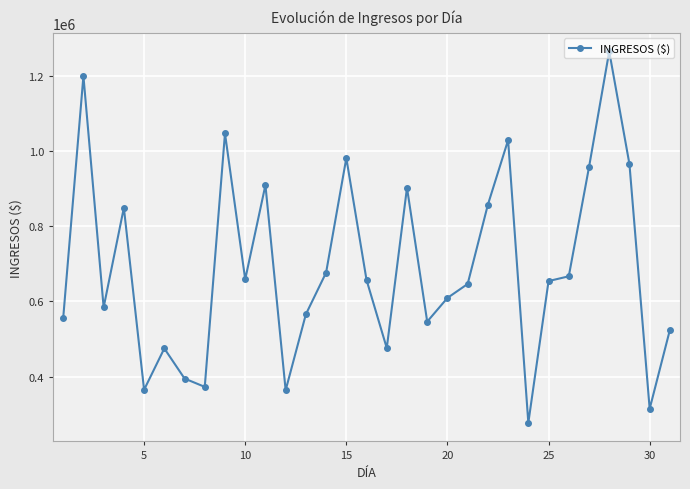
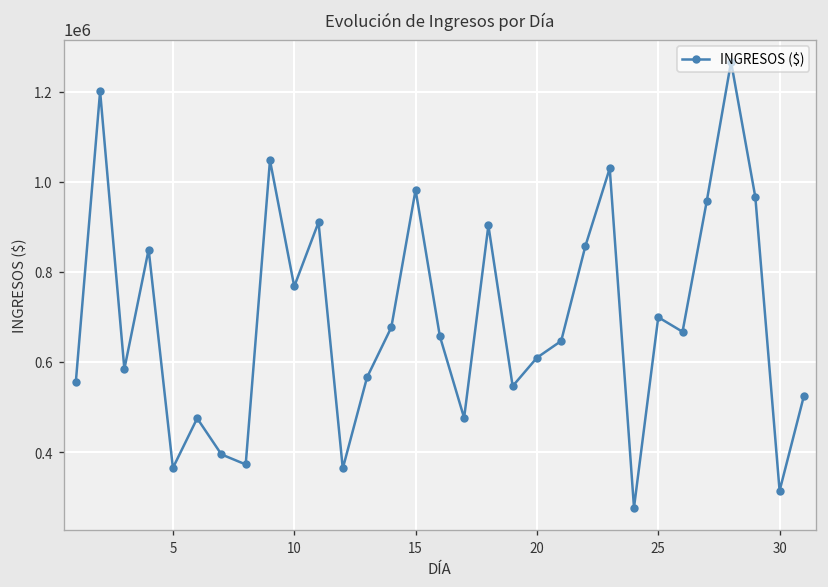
10: 660000 -> 770000
25: 650000 -> 700000
